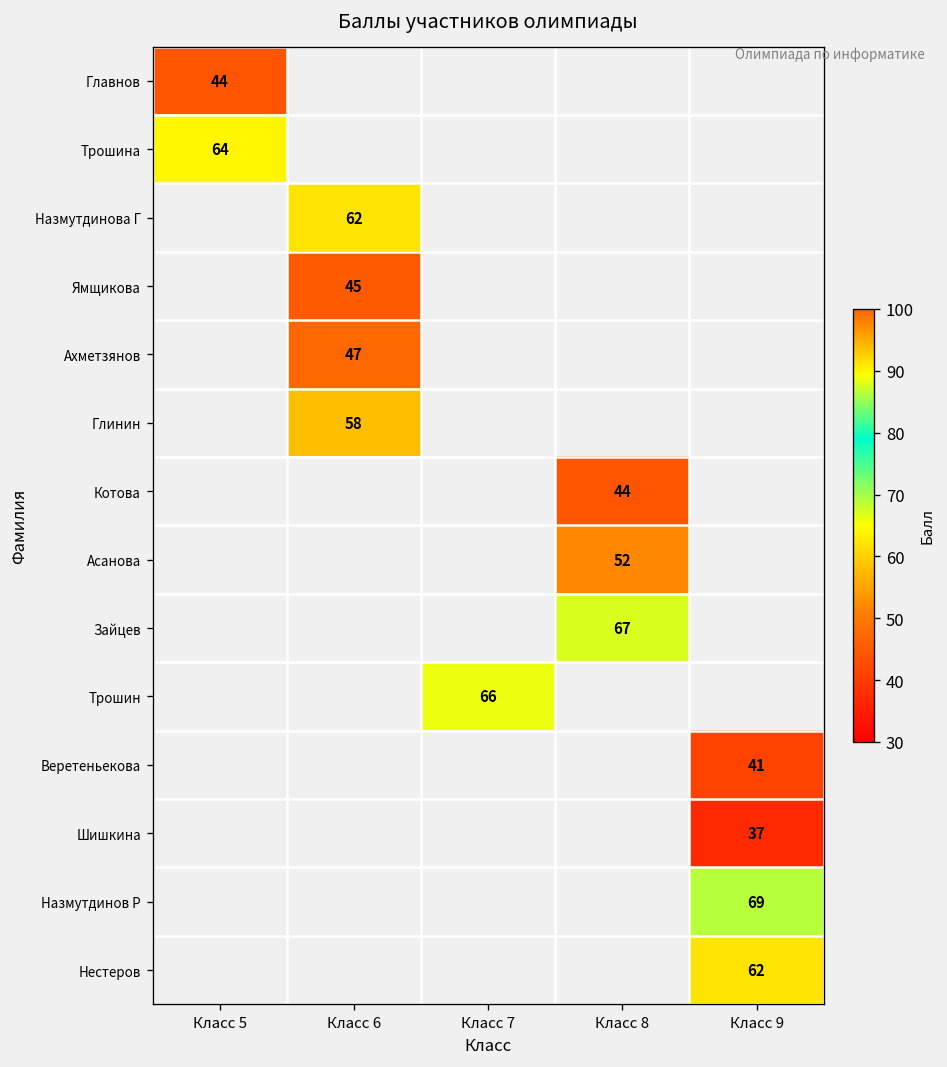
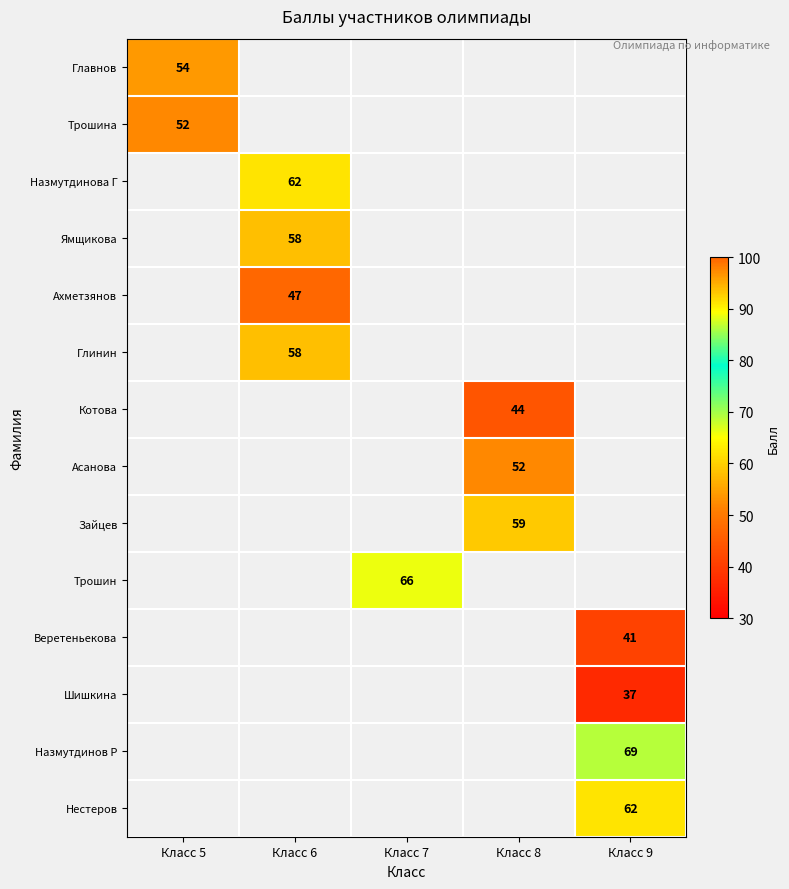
Главнов, Класс 5: 44 -> 54
Трошина, Класс 5: 64 -> 52
Ямщикова, Класс 6: 45 -> 58
Зайцев, Класс 8: 67 -> 59
